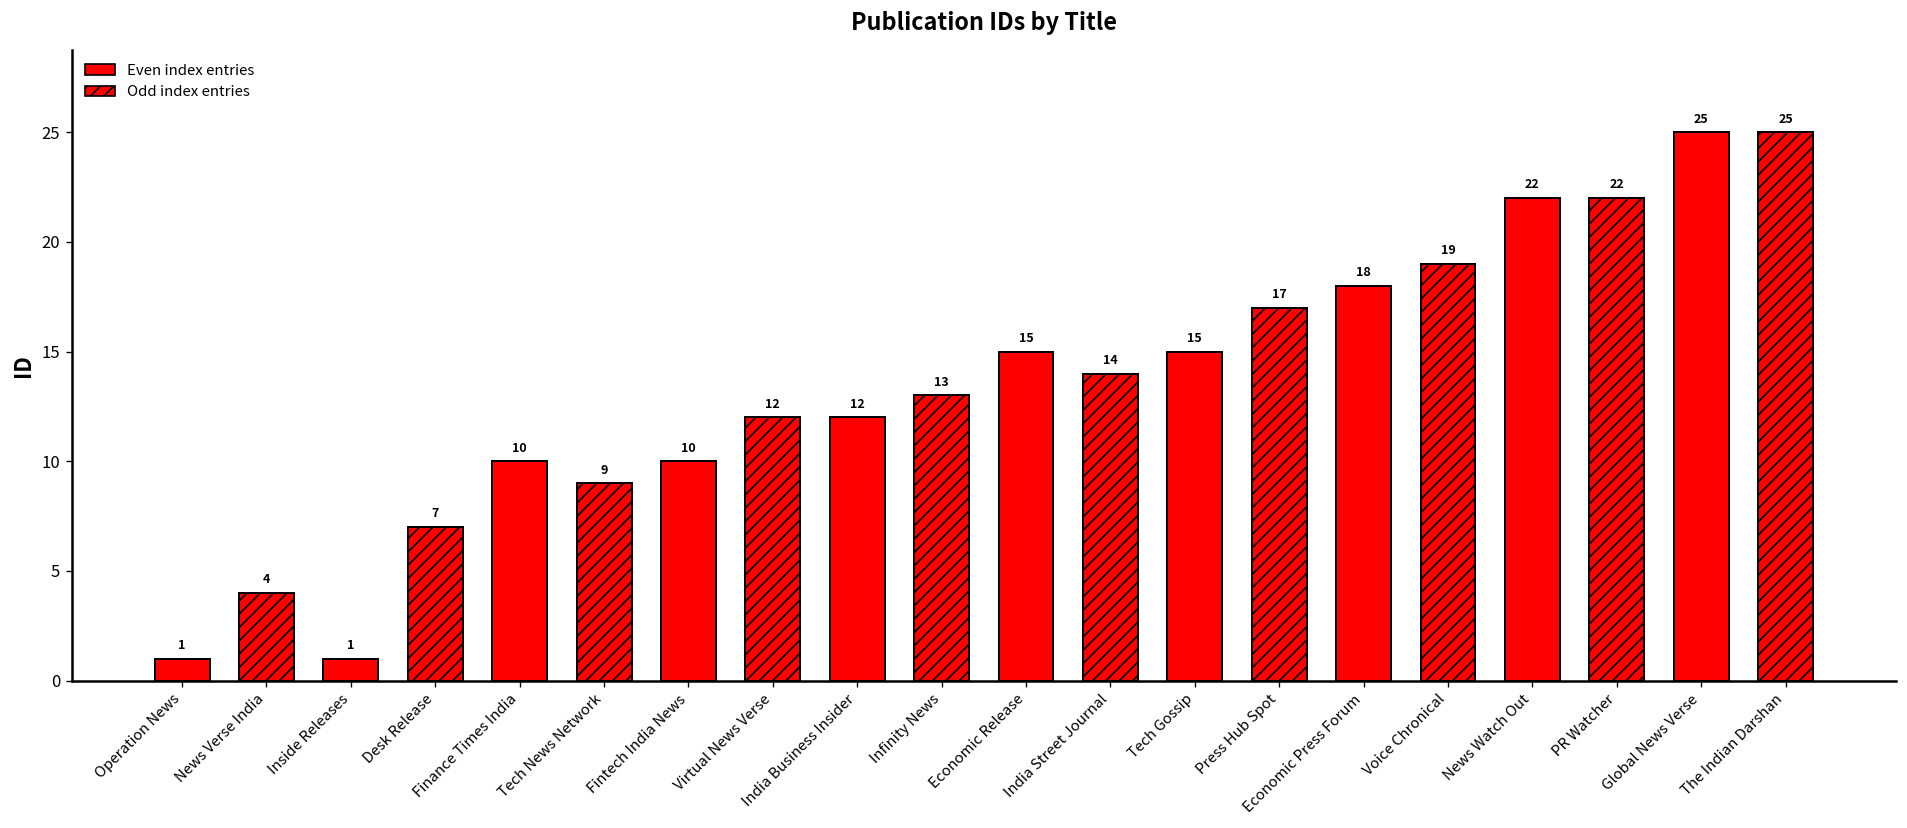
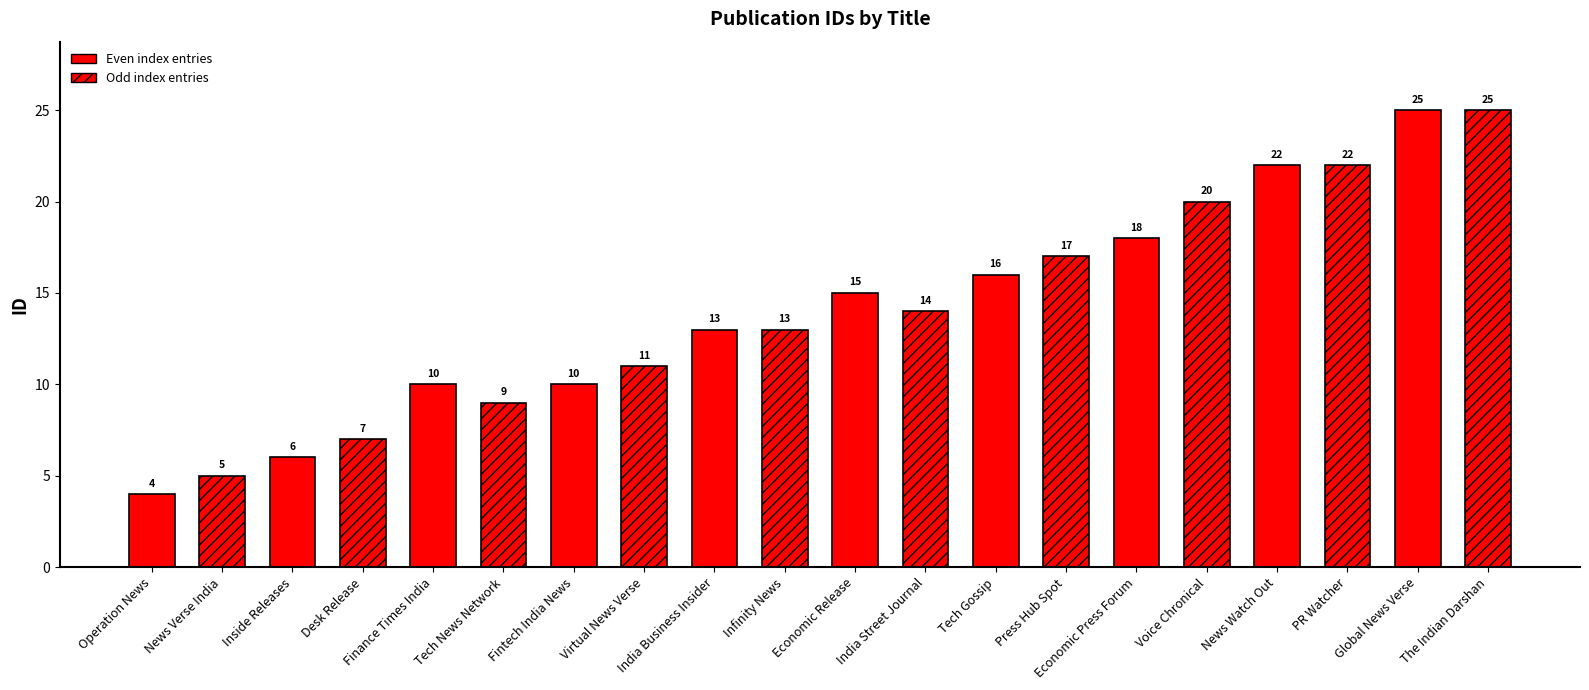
Operation News: 1 -> 4
News Verse India: 4 -> 5
Inside Releases: 1 -> 6
Virtual News Verse: 12 -> 11
India Business Insider: 12 -> 13
Tech Gossip: 15 -> 16
Voice Chronical: 19 -> 20
